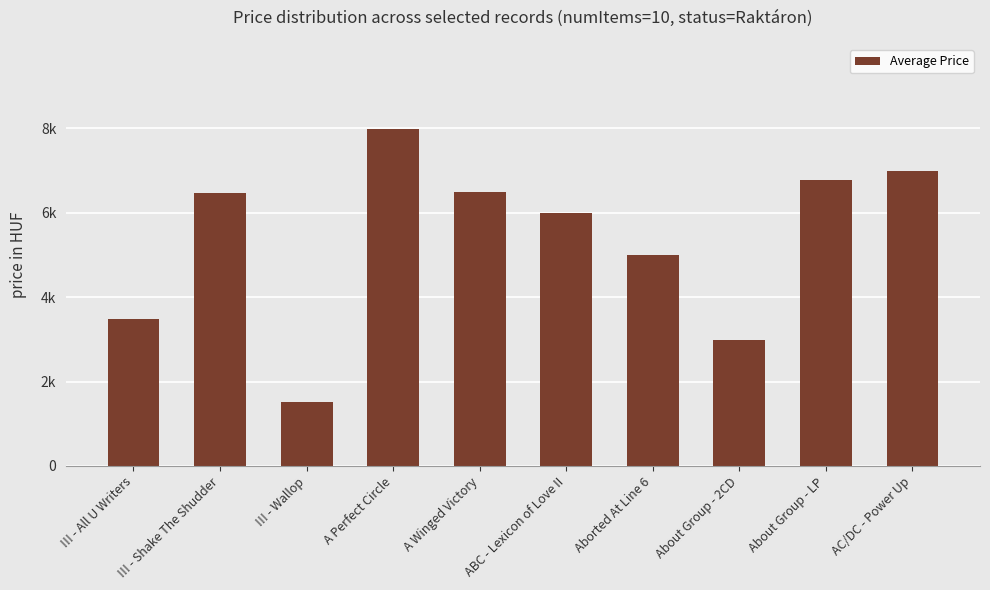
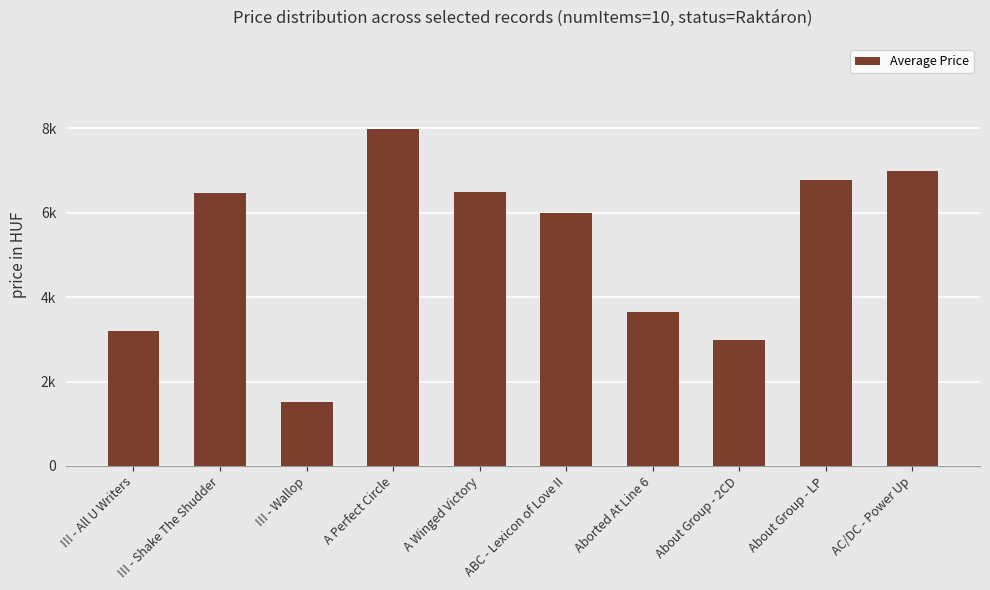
!!! - All U Writers: 3500 -> 3200
Aborted At Line 6: 5000 -> 3600
